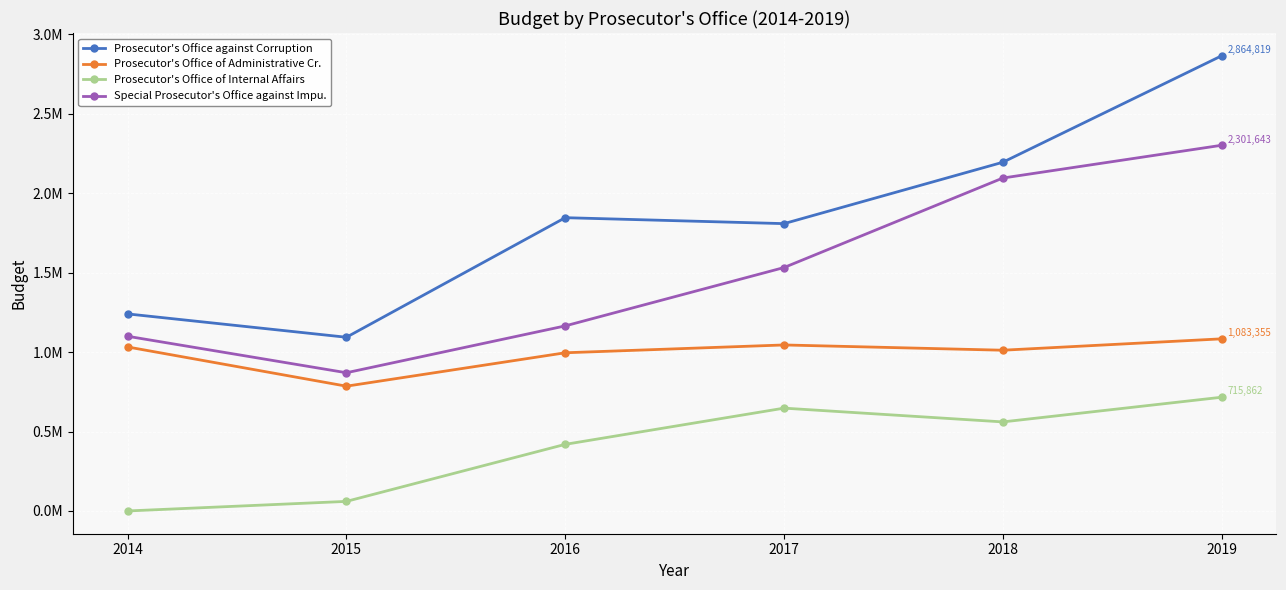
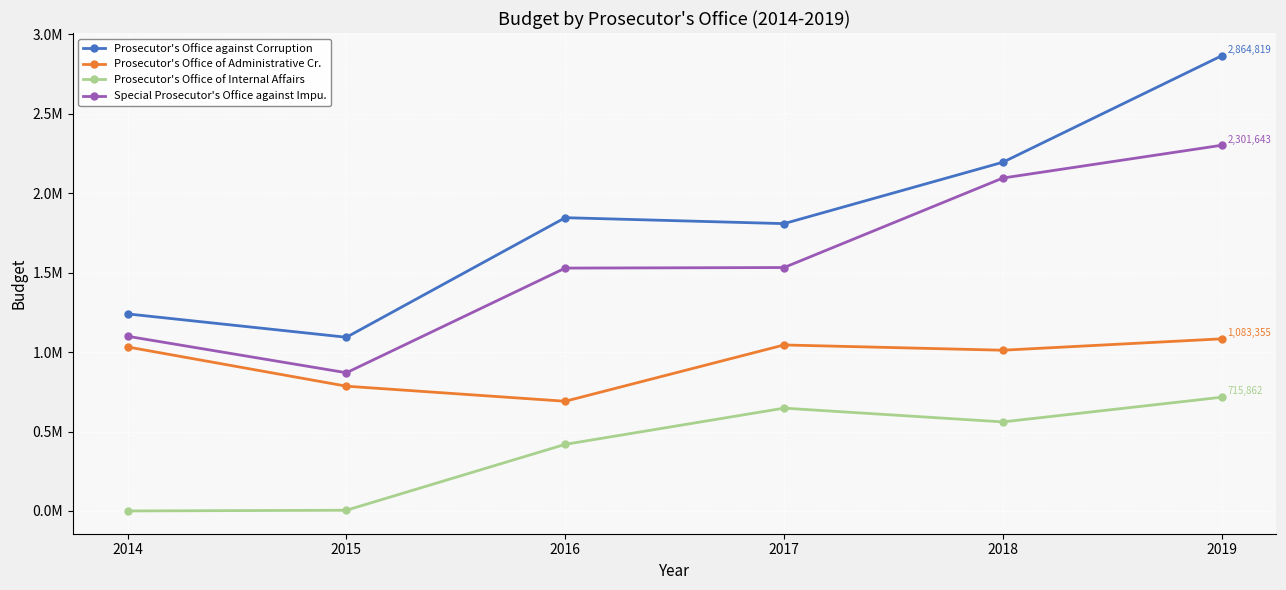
Prosecutor's Office of Internal Affairs, 2015: 60000 -> 0
Prosecutor's Office of Administrative Cr., 2016: 1000000 -> 690000
Special Prosecutor's Office against Impu., 2016: 1160000 -> 1530000
